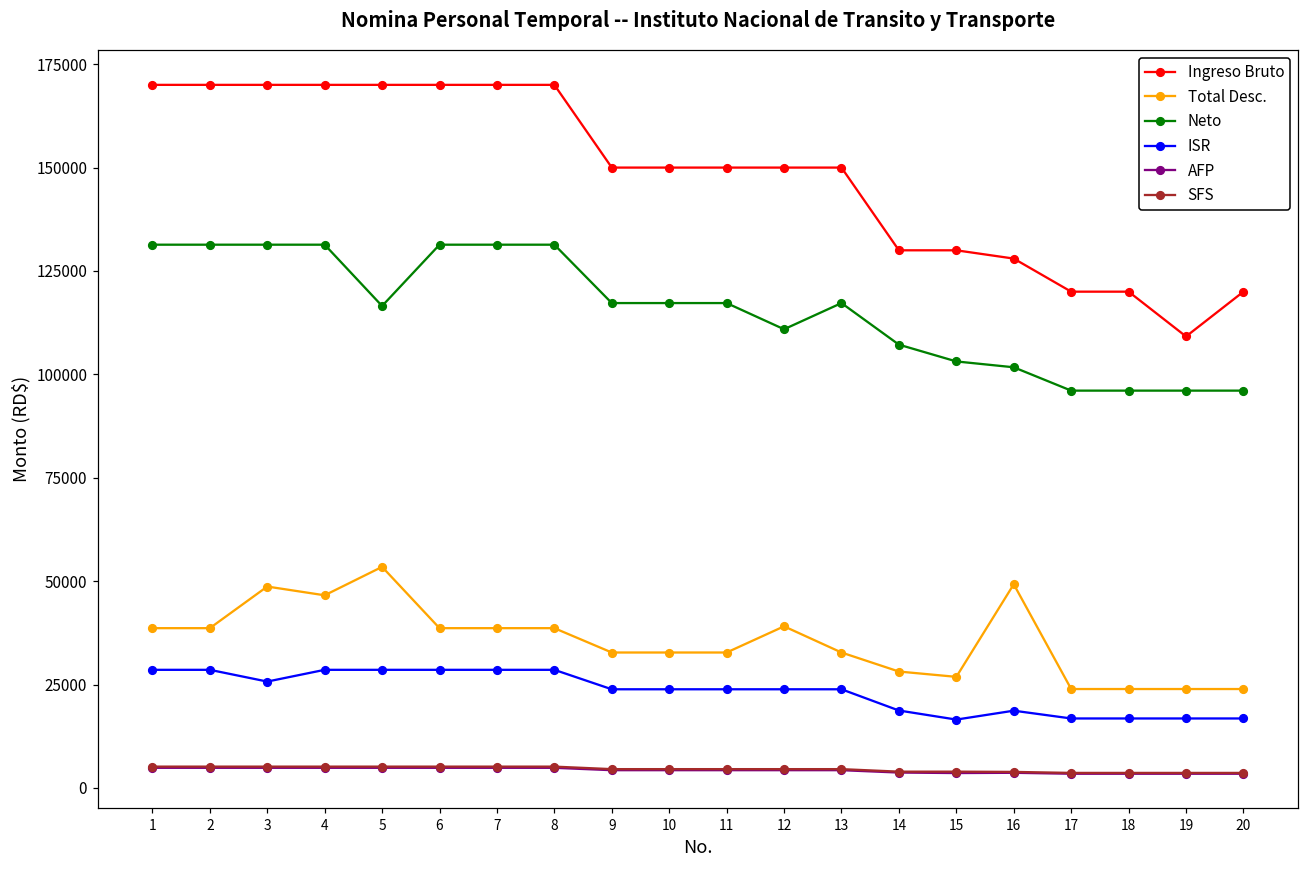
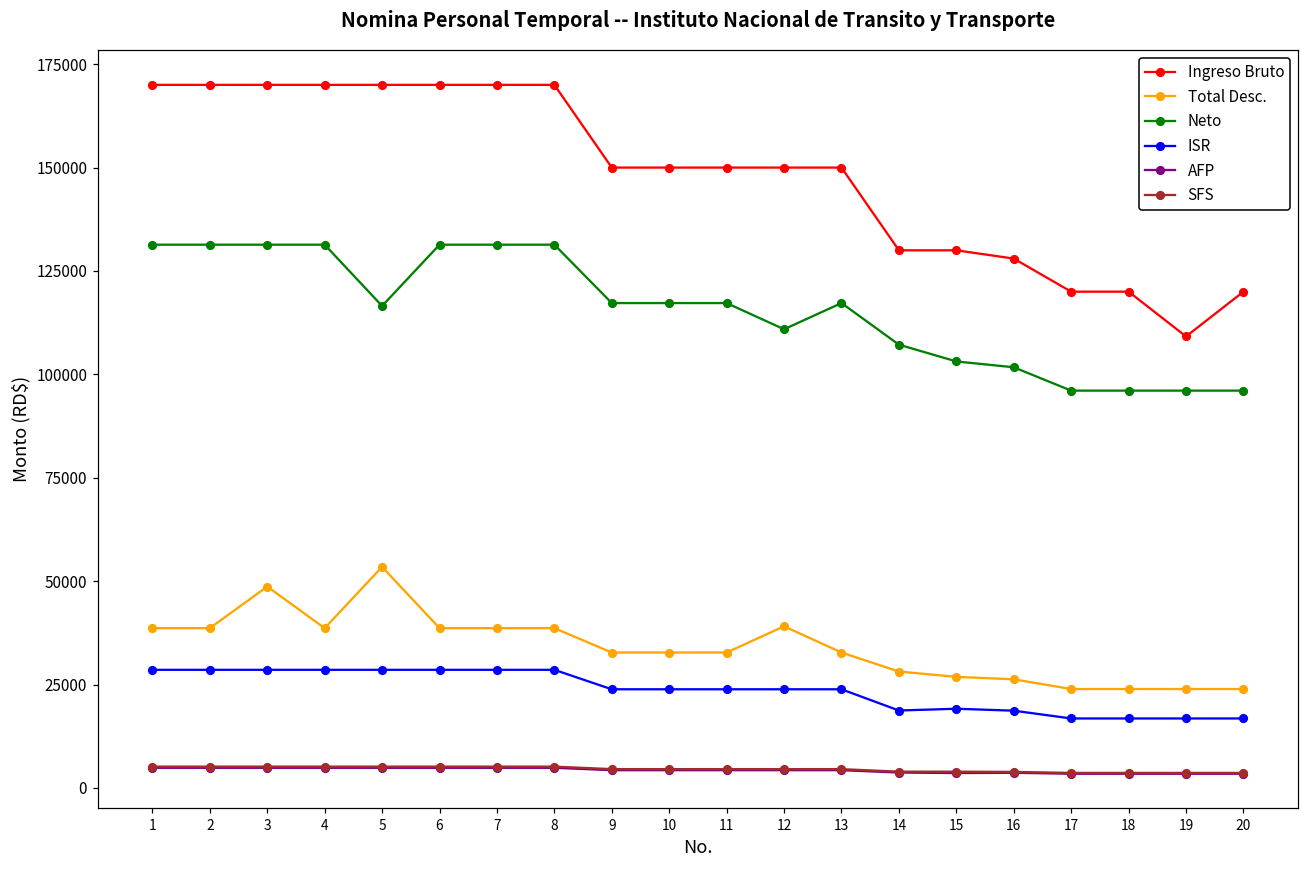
ISR, 3: 26000 -> 29000
Total Desc., 4: 47000 -> 39000
ISR, 15: 17000 -> 19000
Total Desc., 16: 49000 -> 26000
